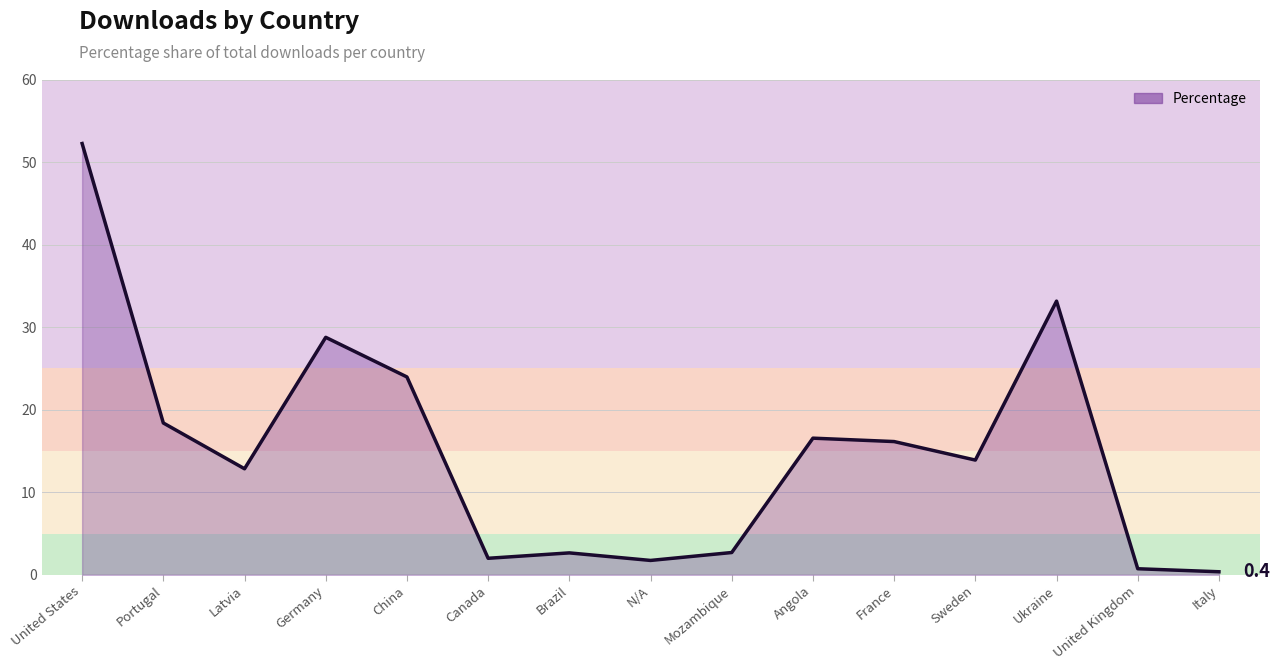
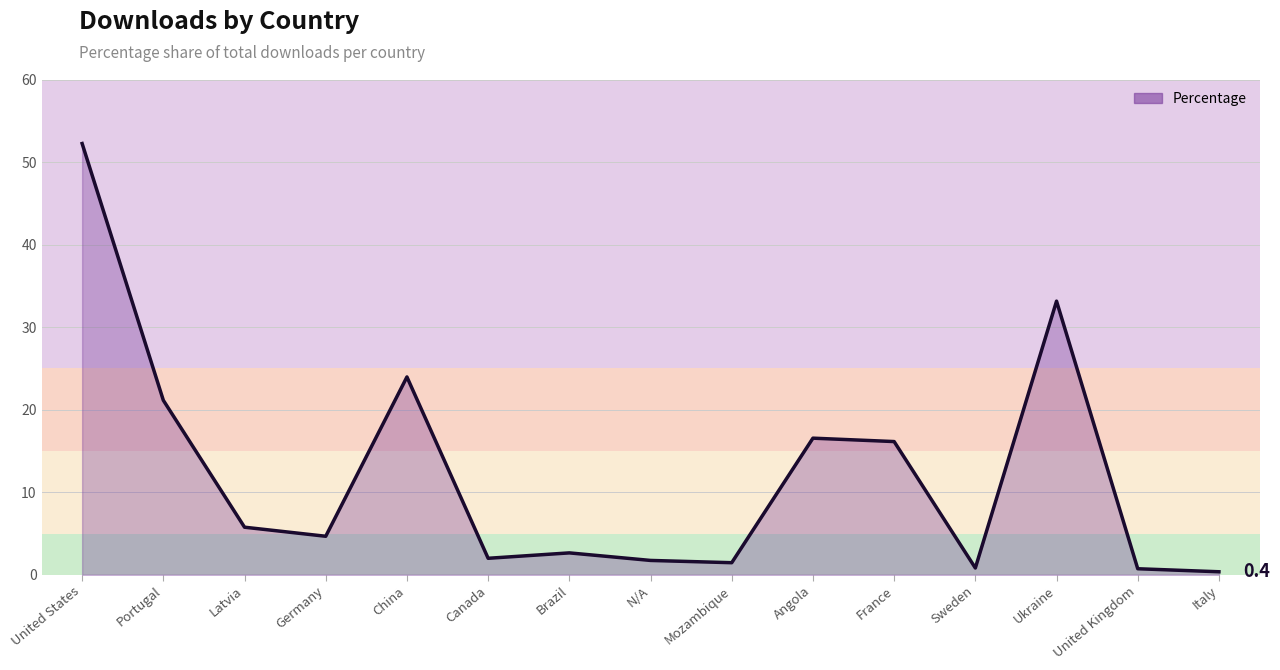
Portugal: 18 -> 21
Latvia: 13 -> 6
Germany: 29 -> 5
Mozambique: 3 -> 1
Sweden: 14 -> 1
